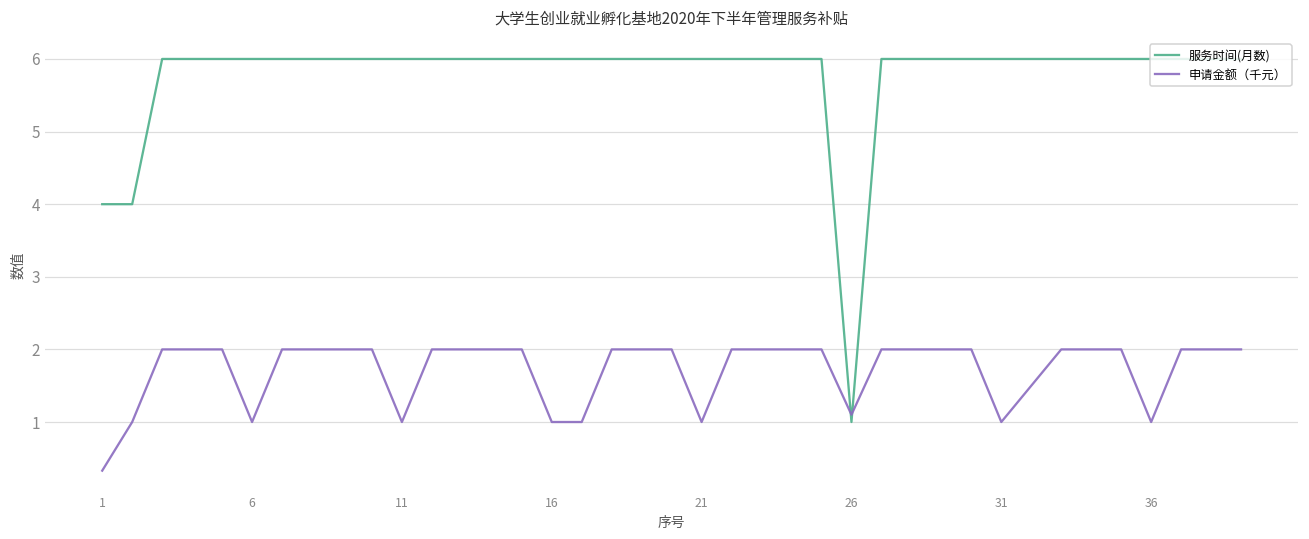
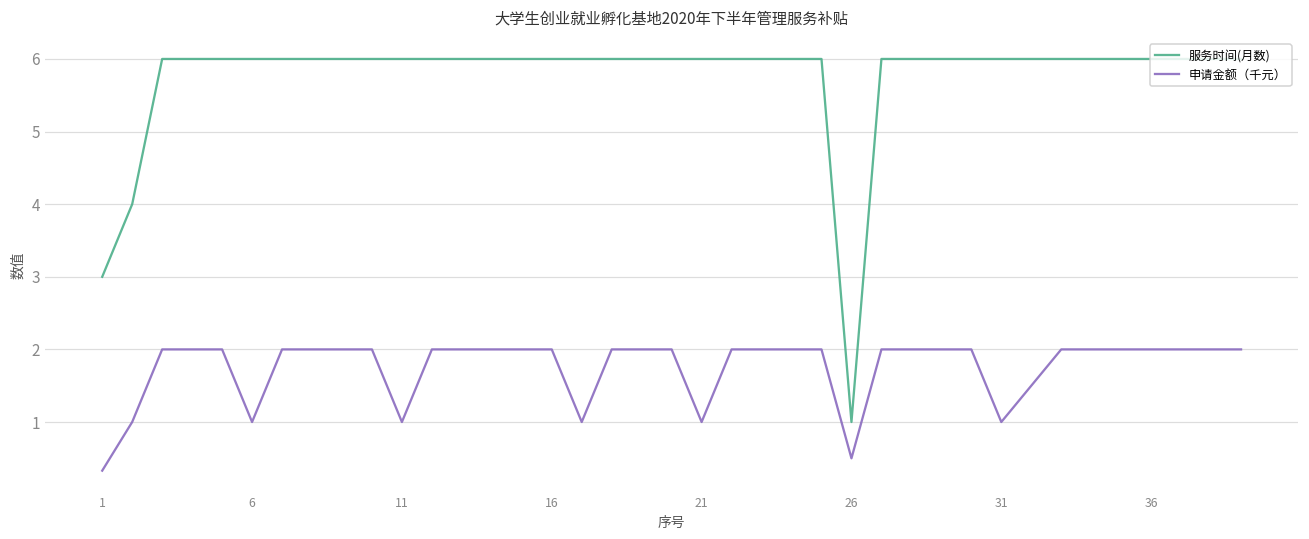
服务时间(月数), 1: 4 -> 3
申请金额（千元）, 16: 1 -> 2
申请金额（千元）, 26: 1.1 -> 0.5
申请金额（千元）, 36: 1 -> 2
